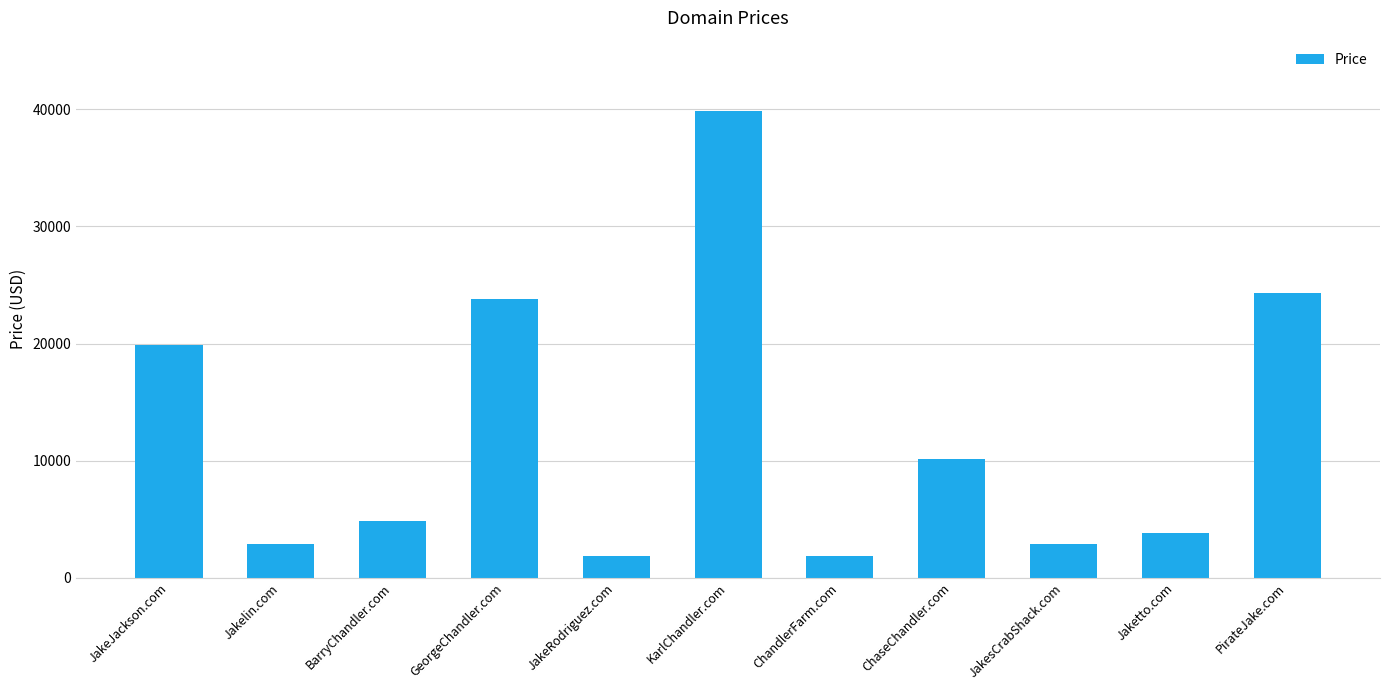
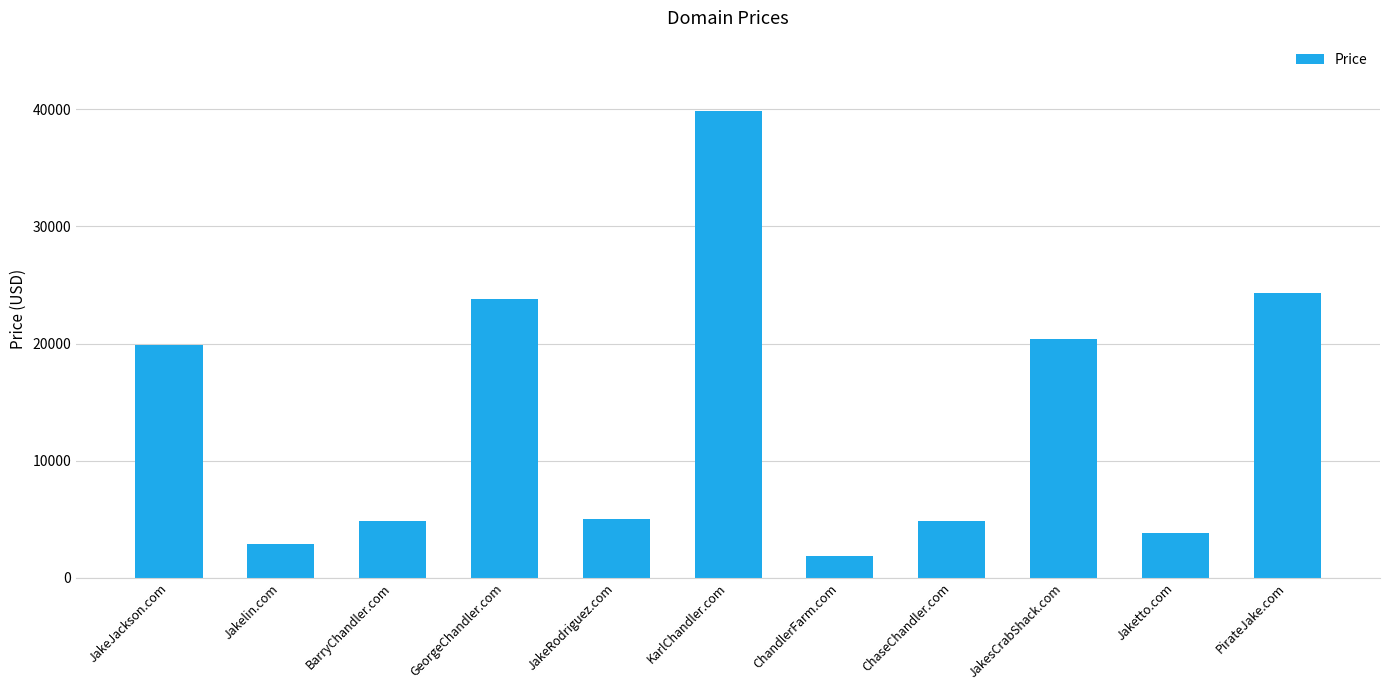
JakeRodriguez.com: 1900 -> 5000
ChaseChandler.com: 10100 -> 4900
JakesCrabShack.com: 2900 -> 20400
